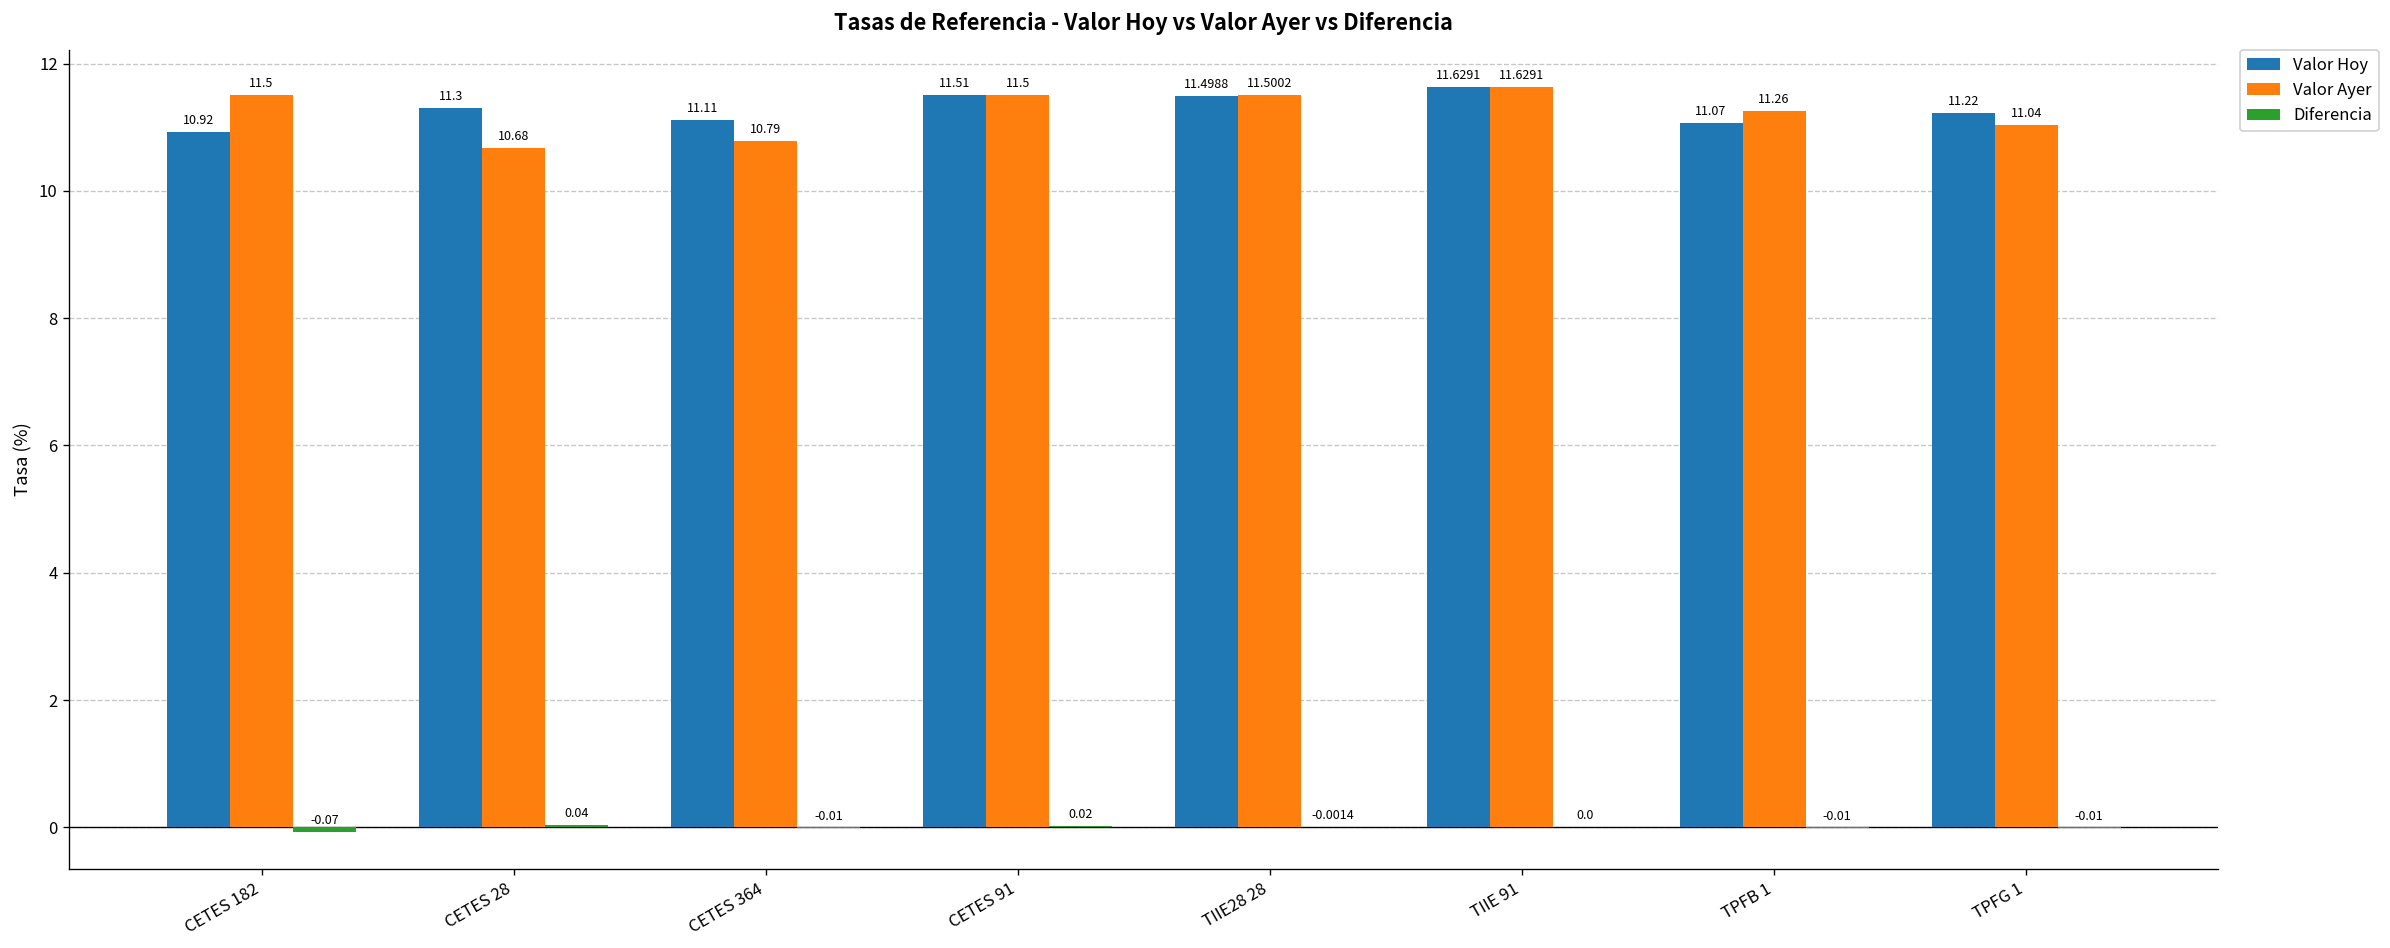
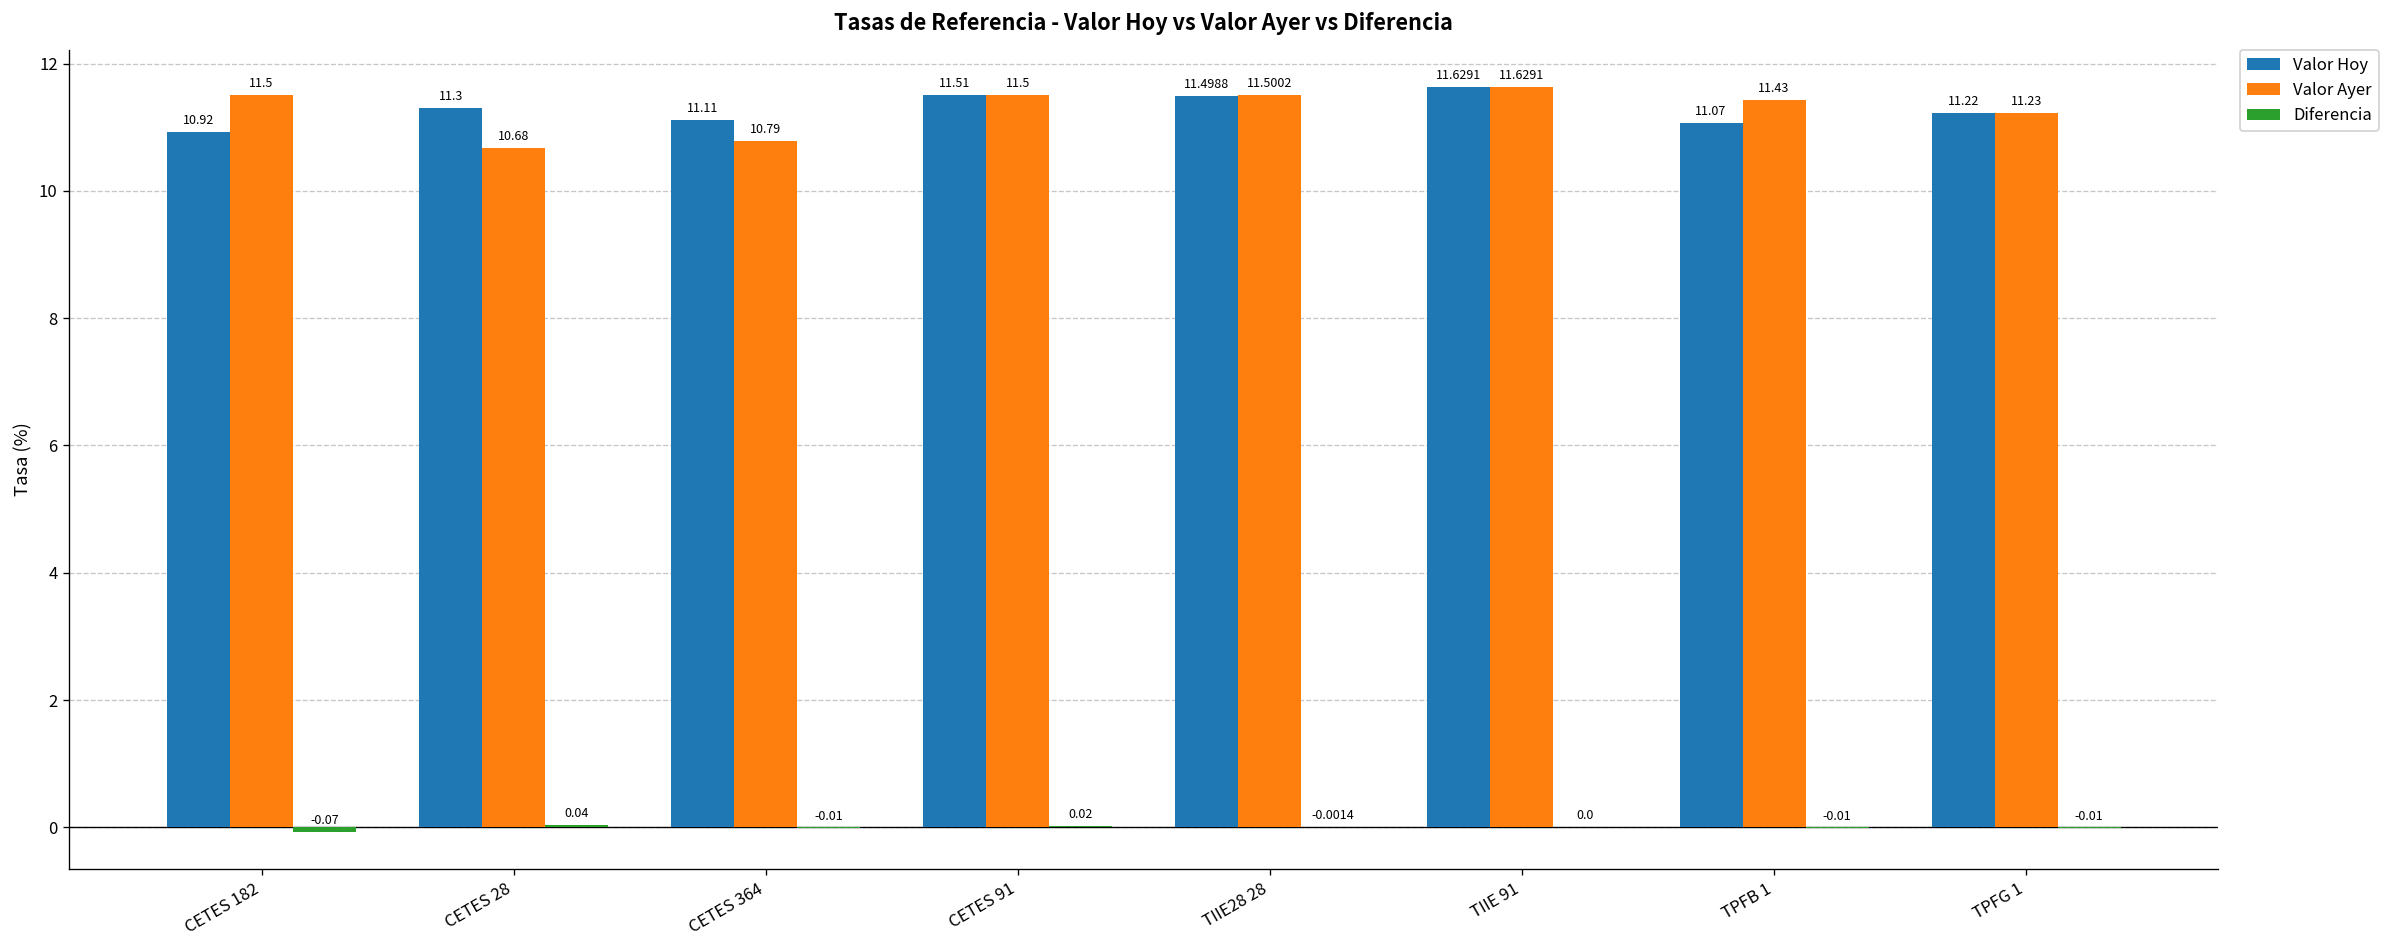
Valor Ayer, TPFB 1: 11.26 -> 11.43
Valor Ayer, TPFG 1: 11.04 -> 11.23
